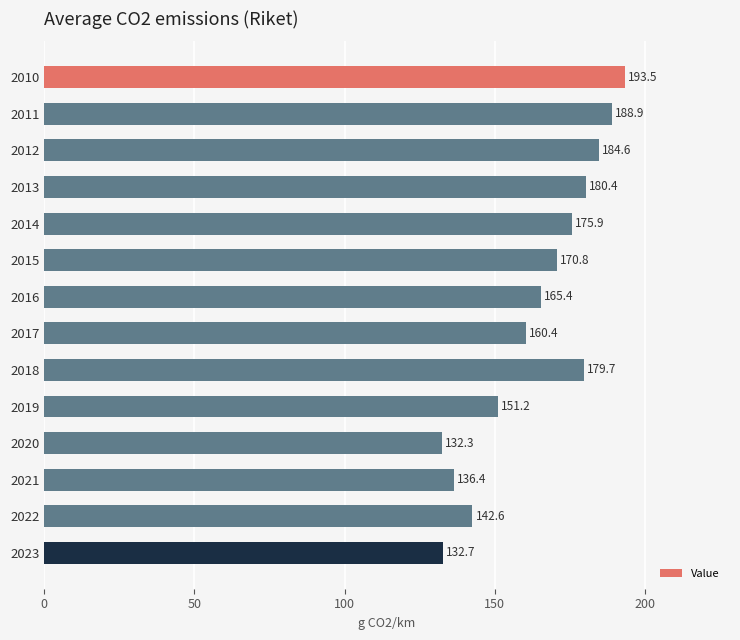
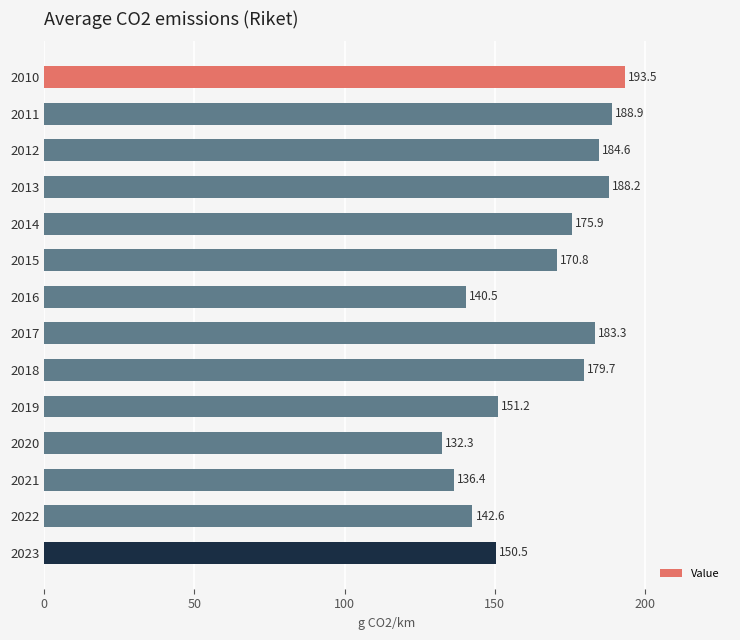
2013: 180.4 -> 188.2
2016: 165.4 -> 140.5
2017: 160.4 -> 183.3
2023: 132.7 -> 150.5
